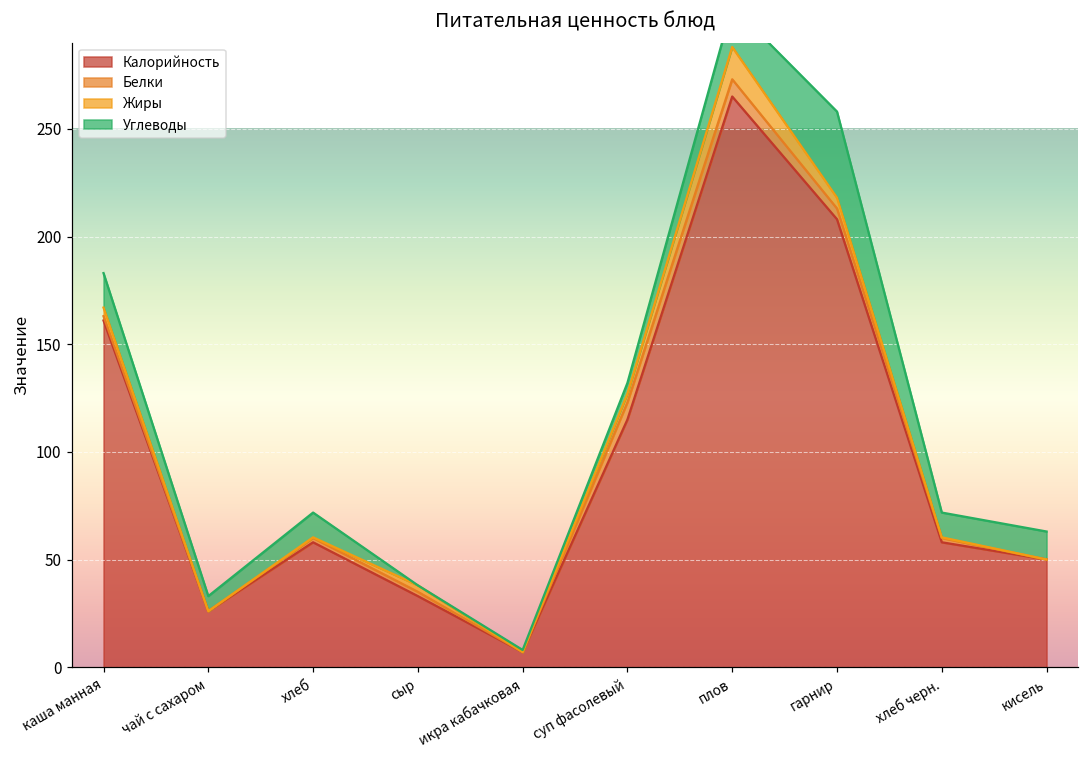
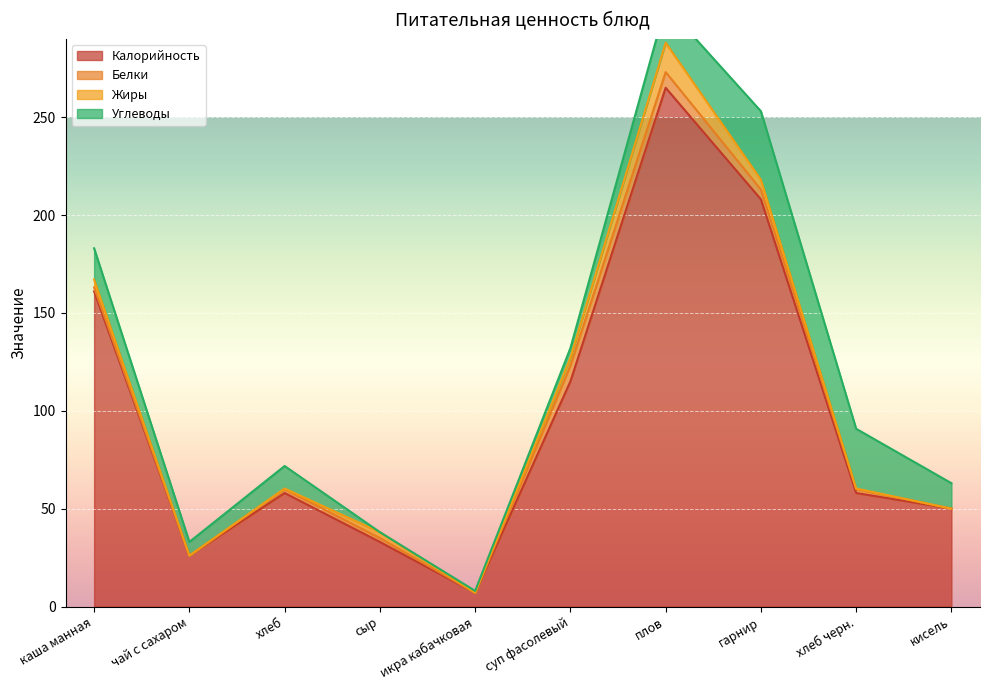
Углеводы, гарнир: 40 -> 35
Углеводы, хлеб черн.: 12 -> 31
